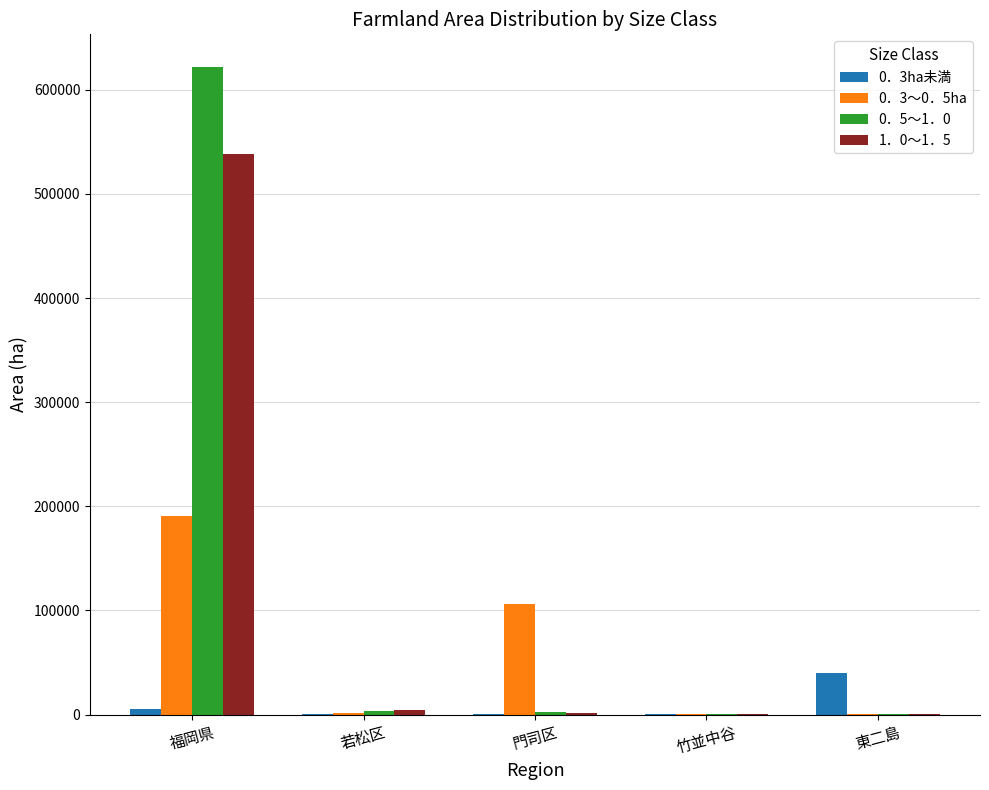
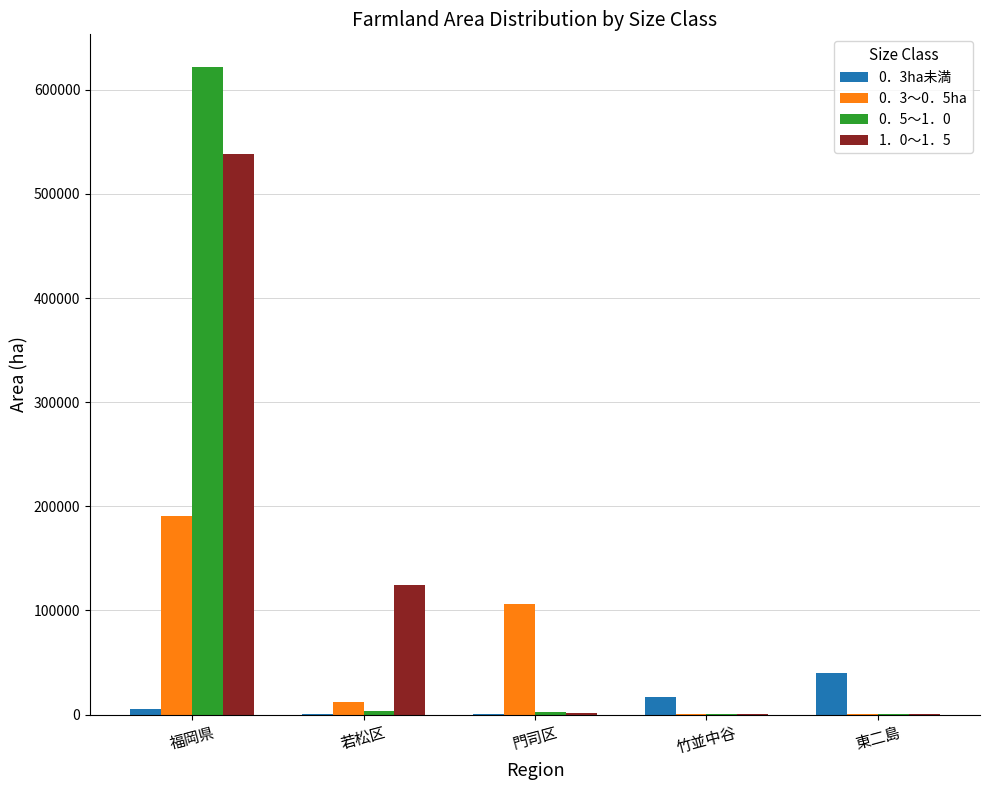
0．3～0．5ha, 若松区: 1000 -> 12000
1．0～1．5, 若松区: 4000 -> 124000
0．3ha未満, 竹並中谷: 0 -> 17000
